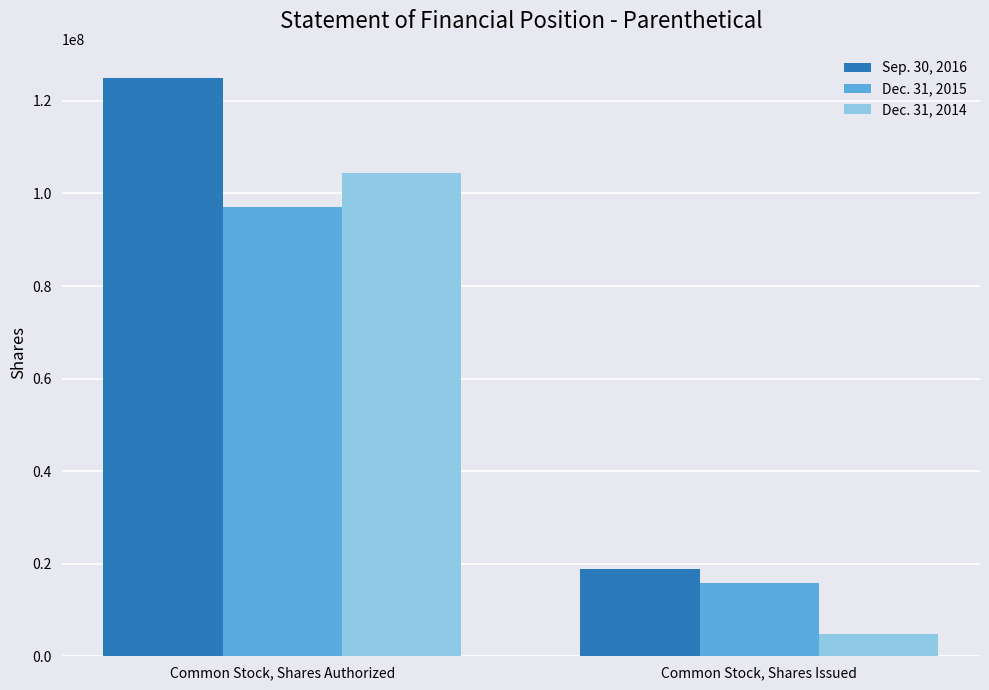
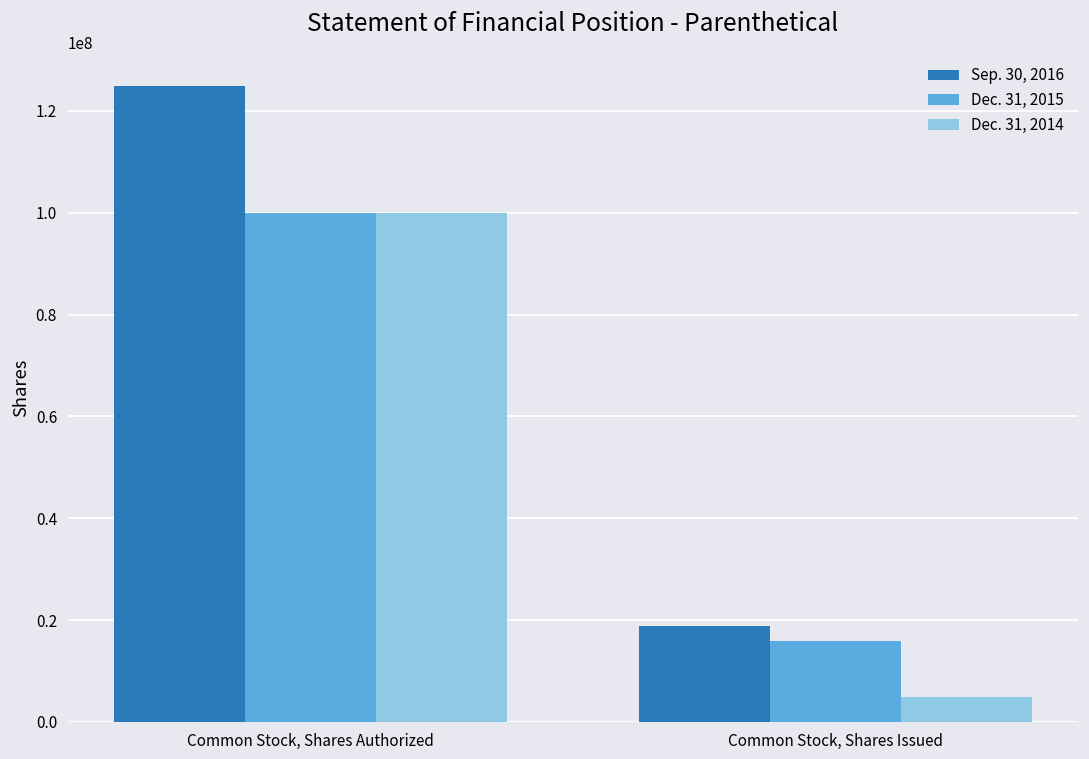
Dec. 31, 2015, Common Stock, Shares Authorized: 97000000 -> 100000000
Dec. 31, 2014, Common Stock, Shares Authorized: 105000000 -> 100000000
